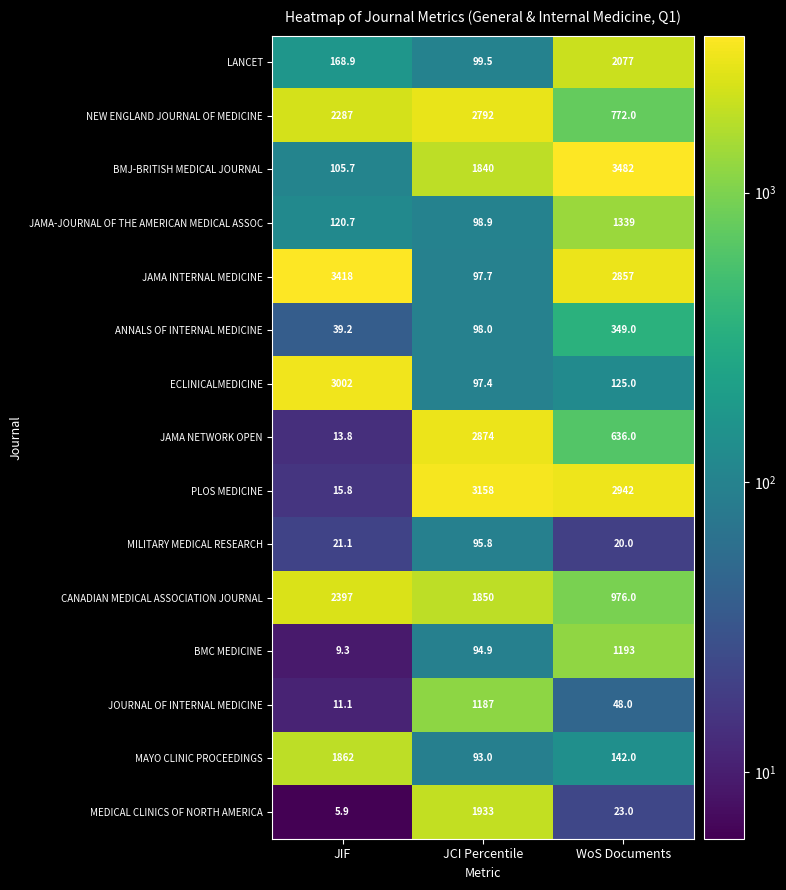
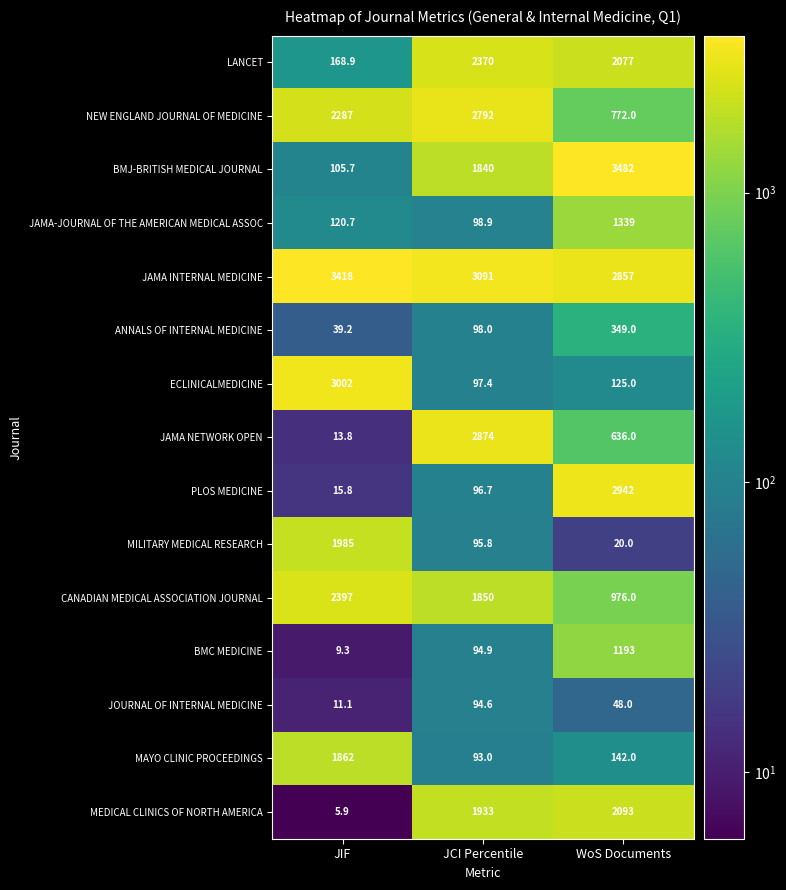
LANCET, JCI Percentile: 99.5 -> 2370
JAMA INTERNAL MEDICINE, JCI Percentile: 97.7 -> 3091
PLOS MEDICINE, JCI Percentile: 3158 -> 96.7
MILITARY MEDICAL RESEARCH, JIF: 21.1 -> 1985
JOURNAL OF INTERNAL MEDICINE, JCI Percentile: 1187 -> 94.6
MEDICAL CLINICS OF NORTH AMERICA, WoS Documents: 23.0 -> 2093
